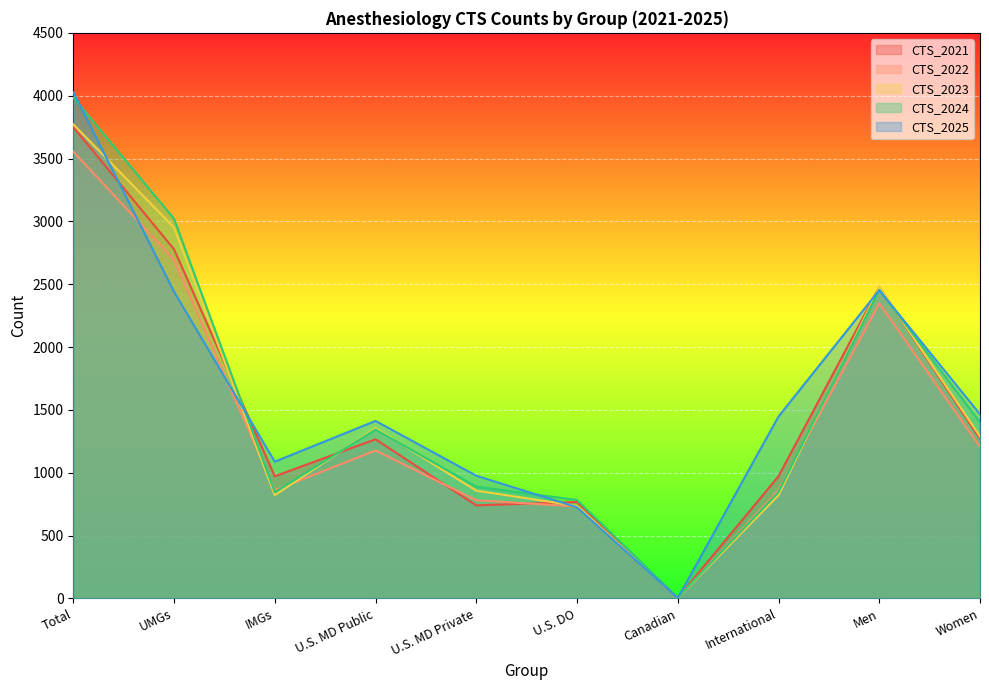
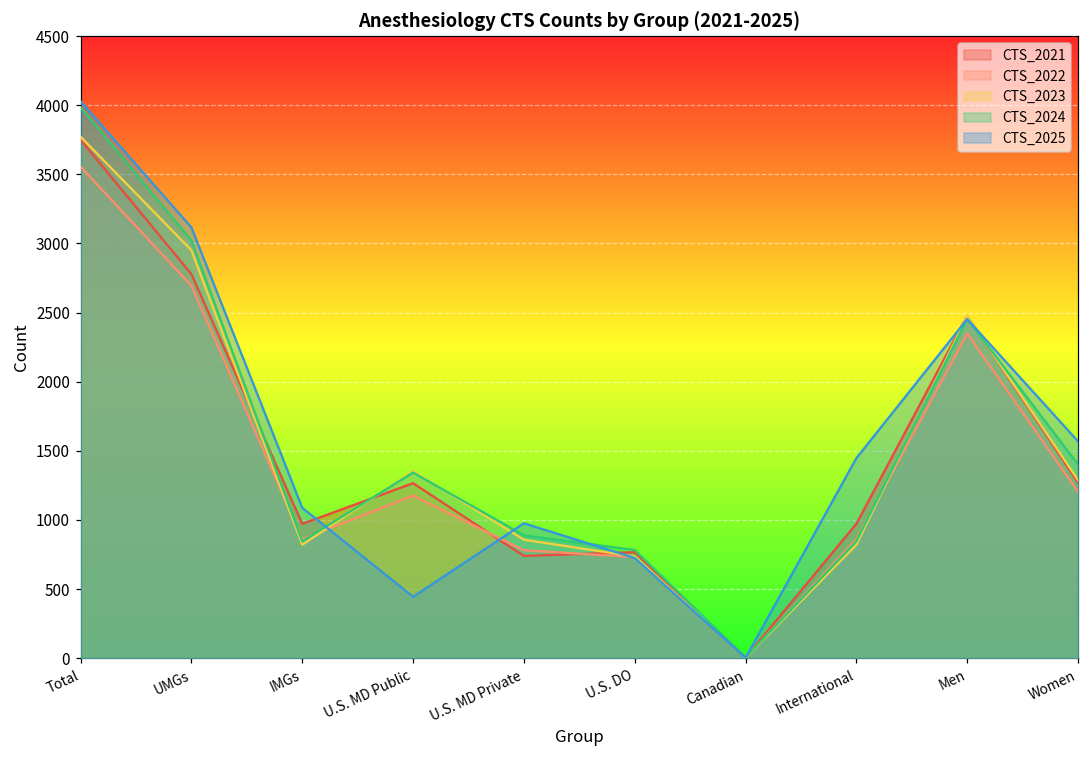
CTS_2025, UMGs: 2440 -> 3120
CTS_2025, U.S. MD Public: 1410 -> 440
CTS_2025, Women: 1470 -> 1570
